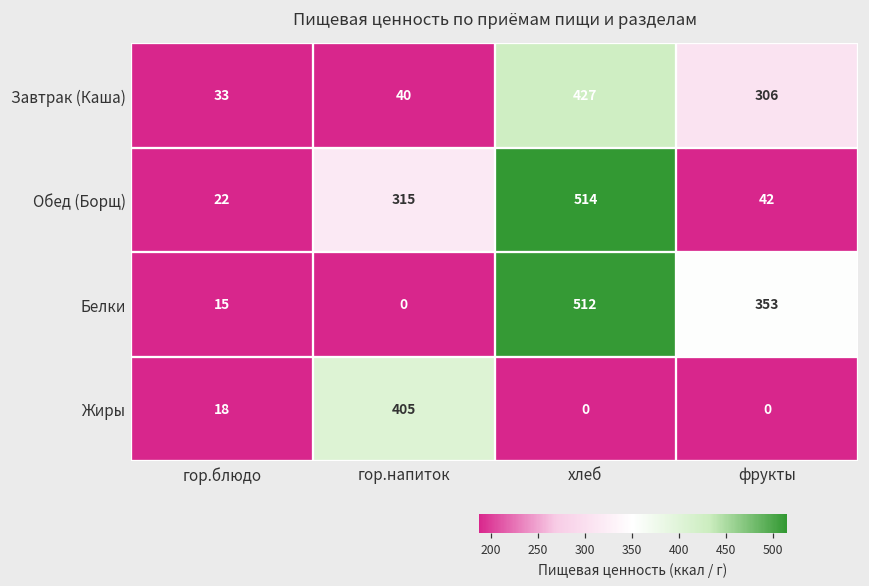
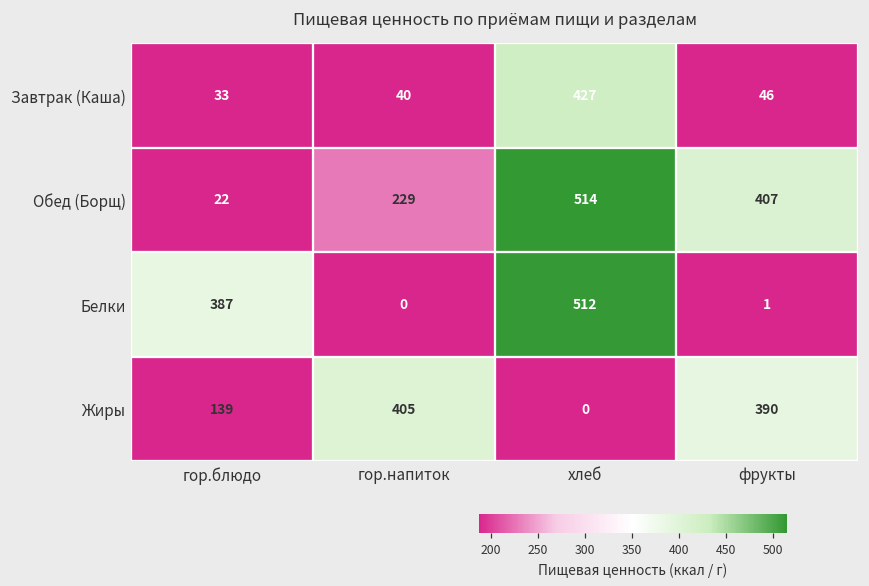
Завтрак (Каша), фрукты: 306 -> 46
Обед (Борщ), гор.напиток: 315 -> 229
Обед (Борщ), фрукты: 42 -> 407
Белки, гор.блюдо: 15 -> 387
Белки, фрукты: 353 -> 1
Жиры, гор.блюдо: 18 -> 139
Жиры, фрукты: 0 -> 390
